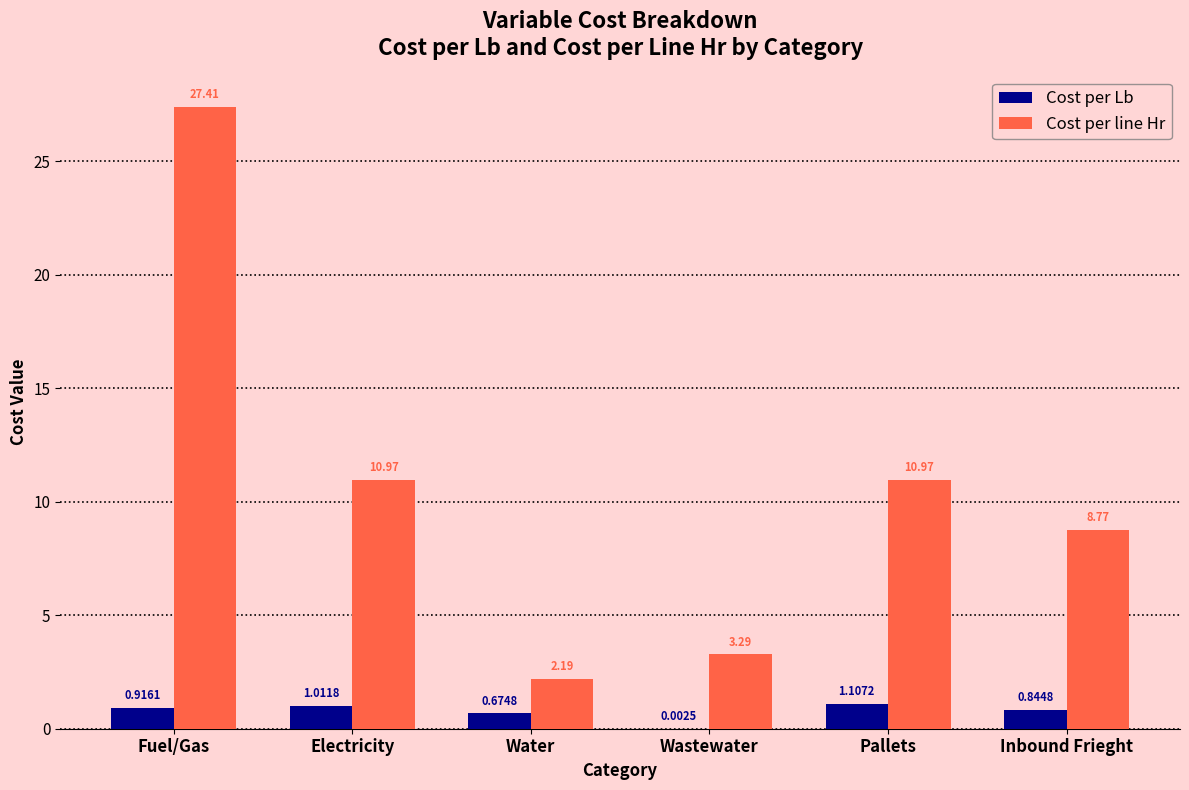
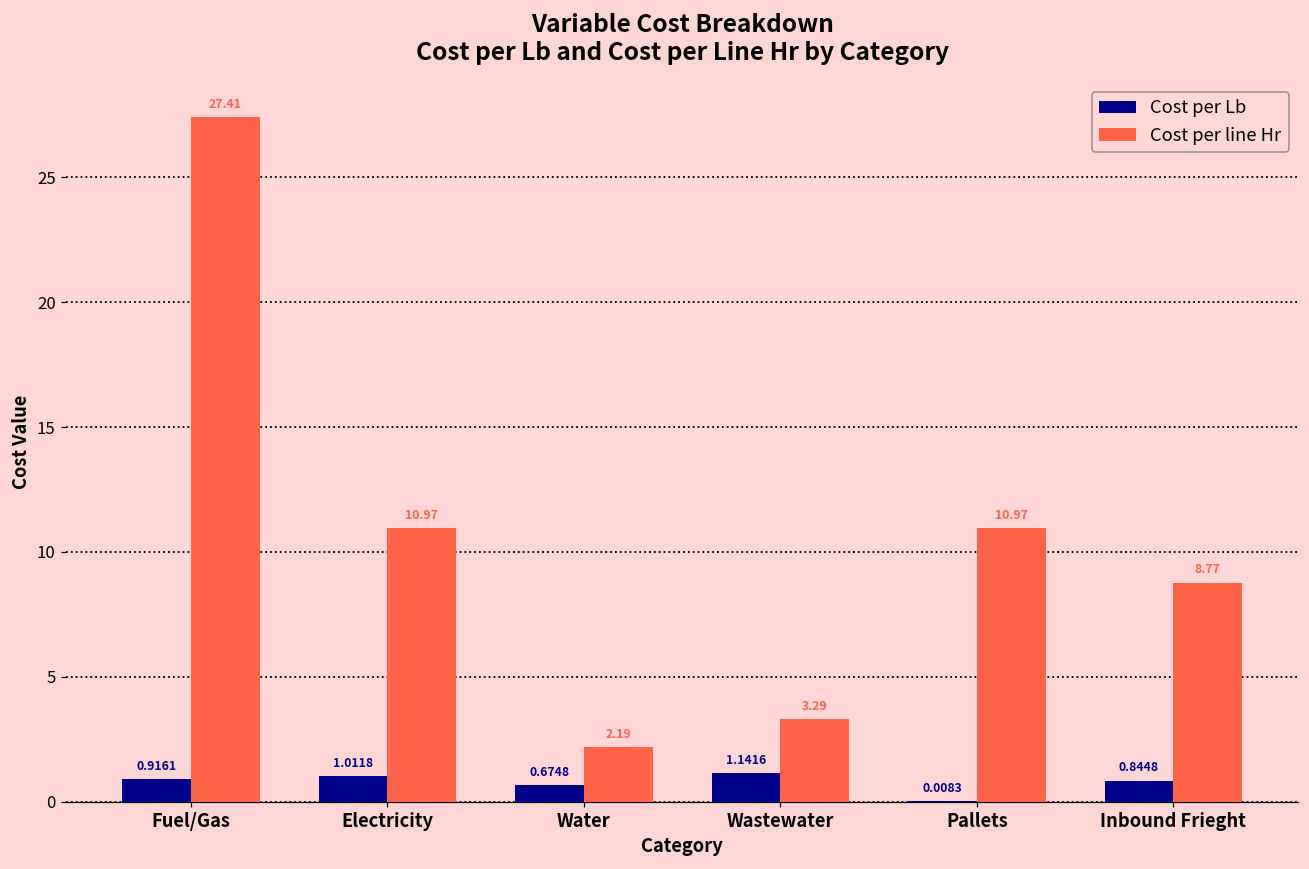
Cost per Lb, Wastewater: 0.0025 -> 1.1416
Cost per Lb, Pallets: 1.1072 -> 0.0083
